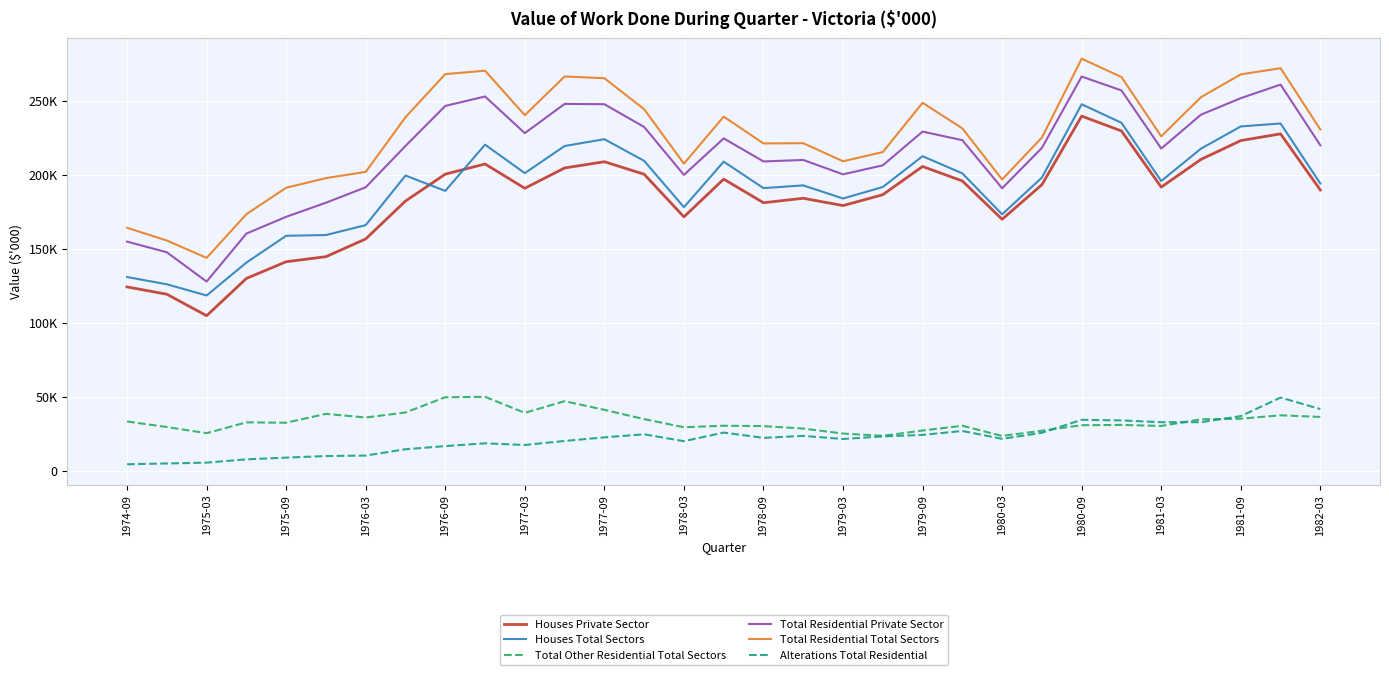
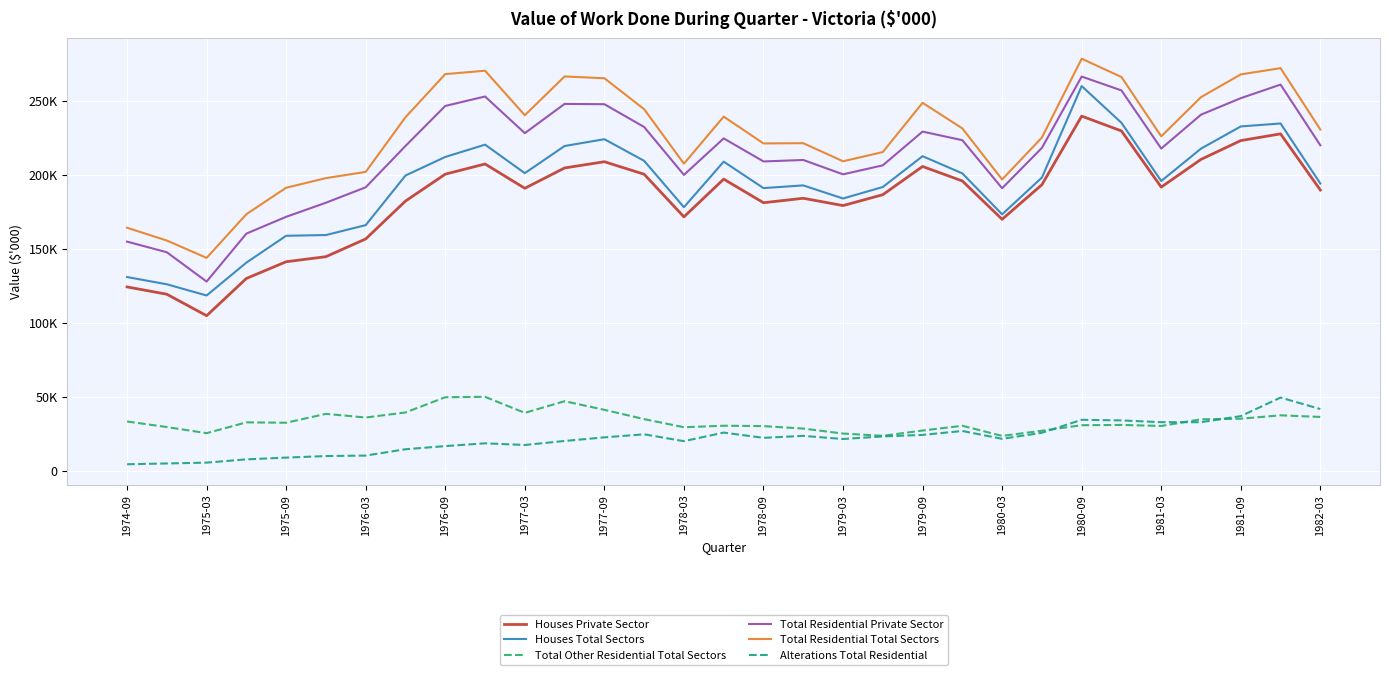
Houses Total Sectors, 1976-09: 189000 -> 212000
Houses Total Sectors, 1980-09: 248000 -> 260000
